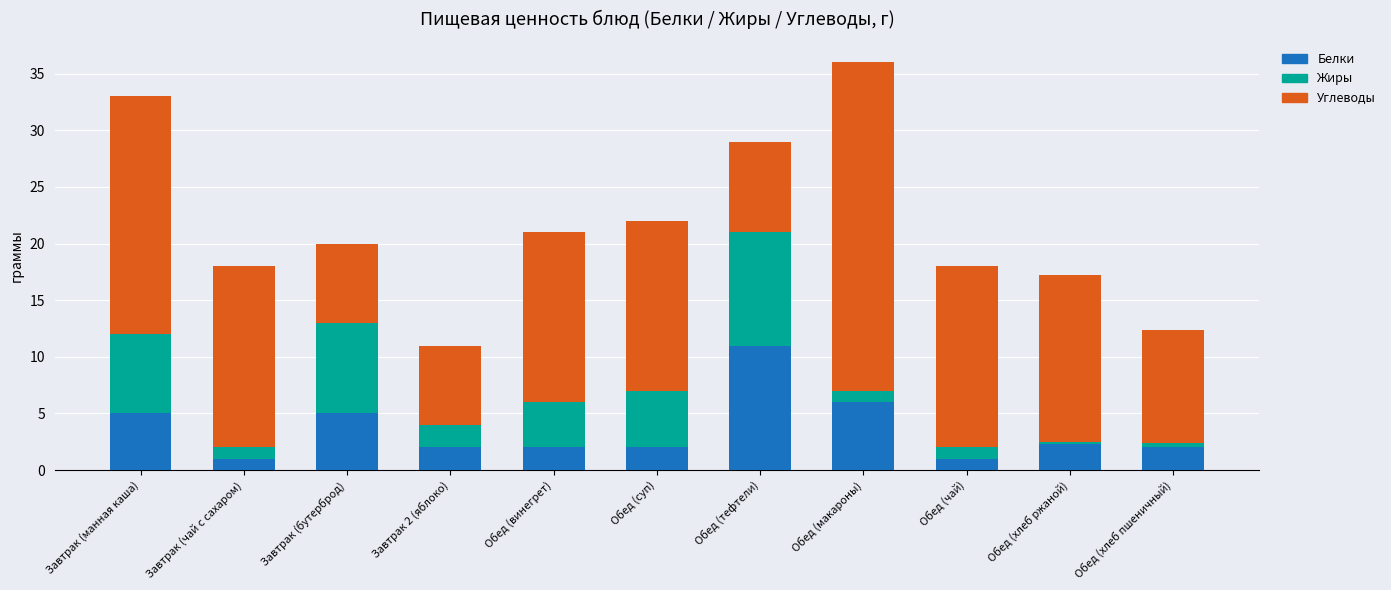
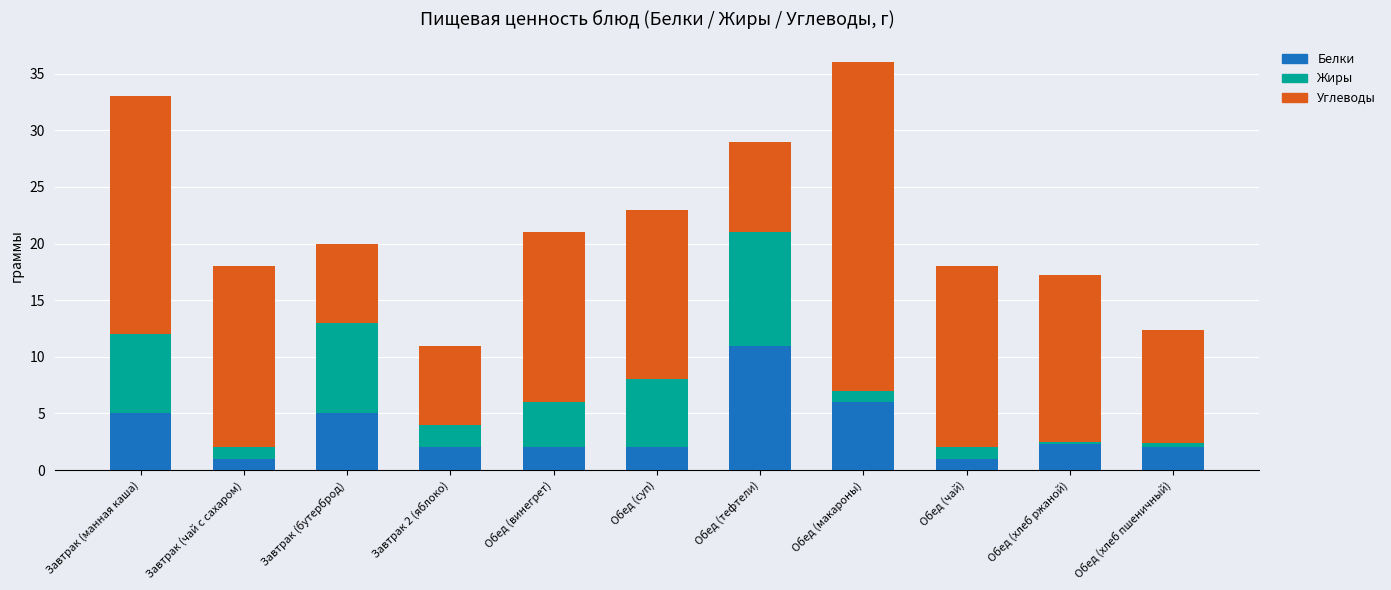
Жиры, Обед (суп): 5 -> 6
